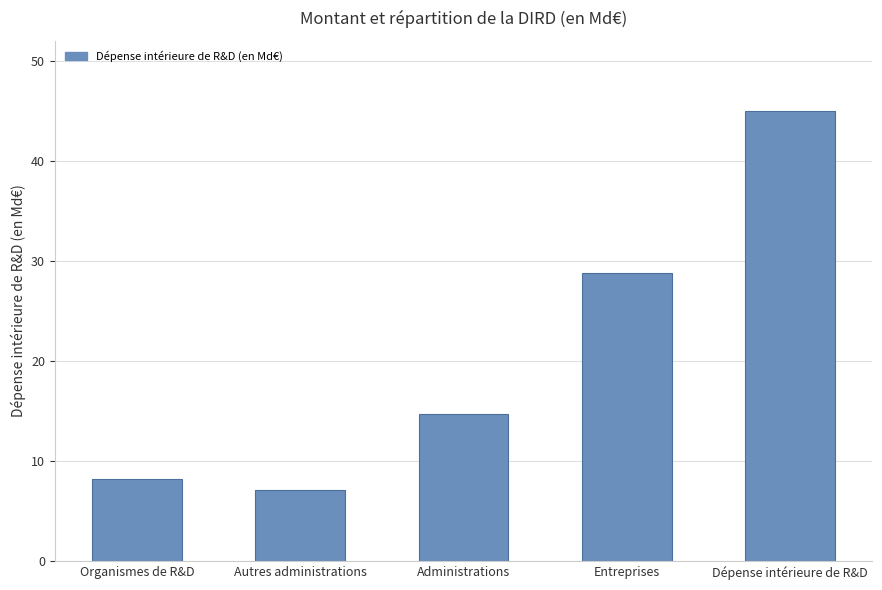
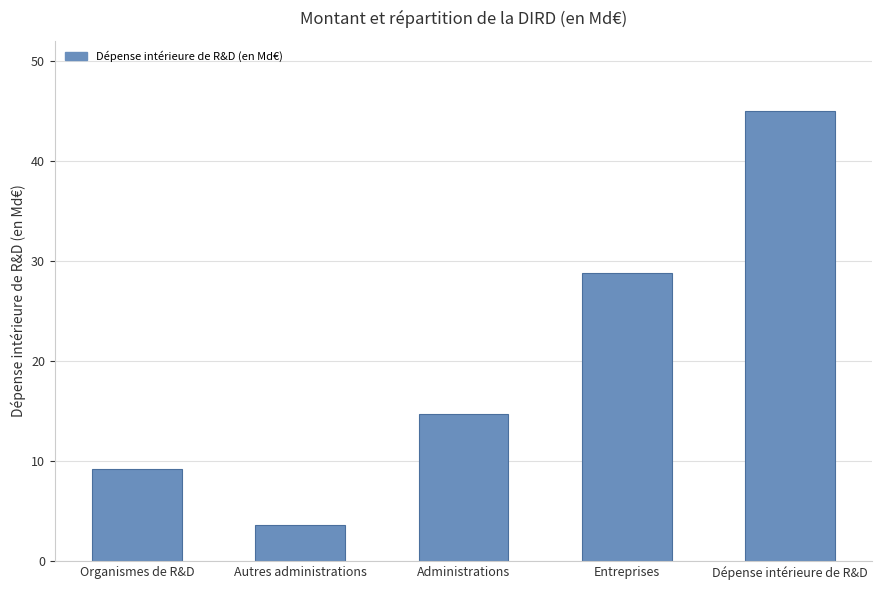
Organismes de R&D: 8.2 -> 9.2
Autres administrations: 7.1 -> 3.6
